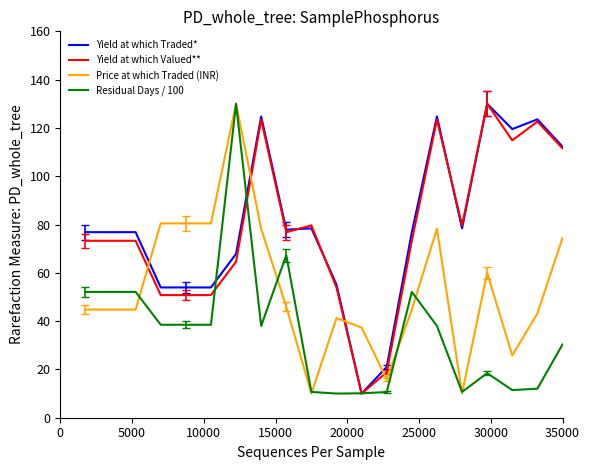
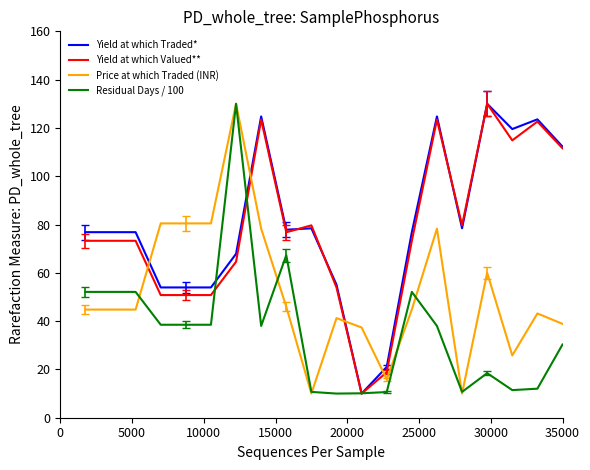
Price at which Traded (INR), 35000: 74 -> 39
